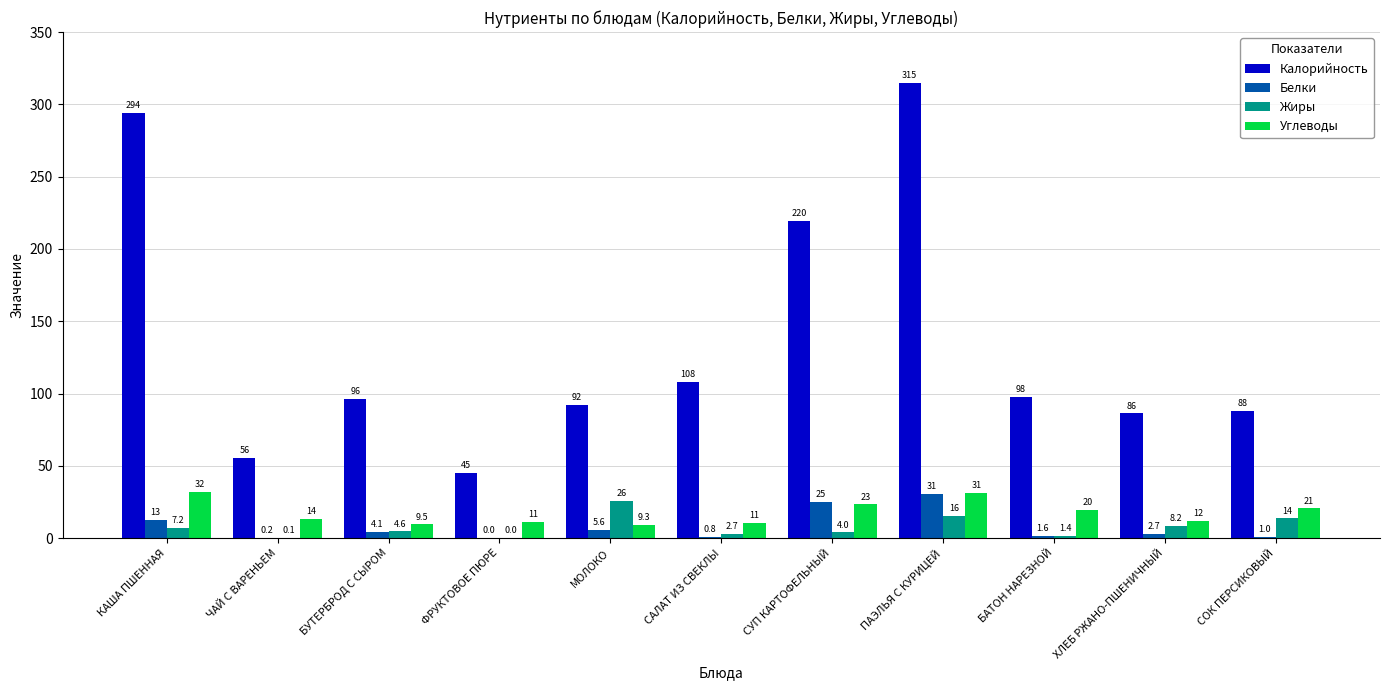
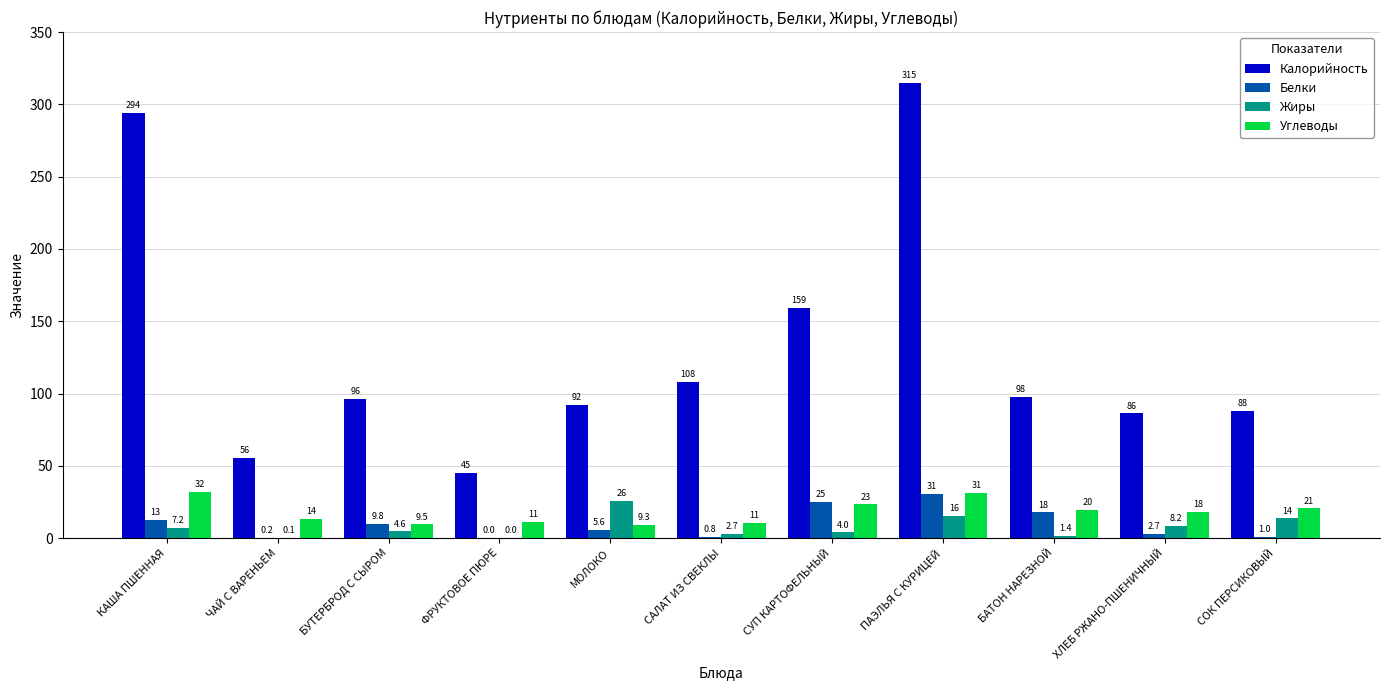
Белки, БУТЕРБРОД С СЫРОМ: 4.1 -> 9.8
Калорийность, СУП КАРТОФЕЛЬНЫЙ: 220 -> 159
Белки, БАТОН НАРЕЗНОЙ: 1.6 -> 18
Углеводы, ХЛЕБ РЖАНО-ПШЕНИЧНЫЙ: 12 -> 18
